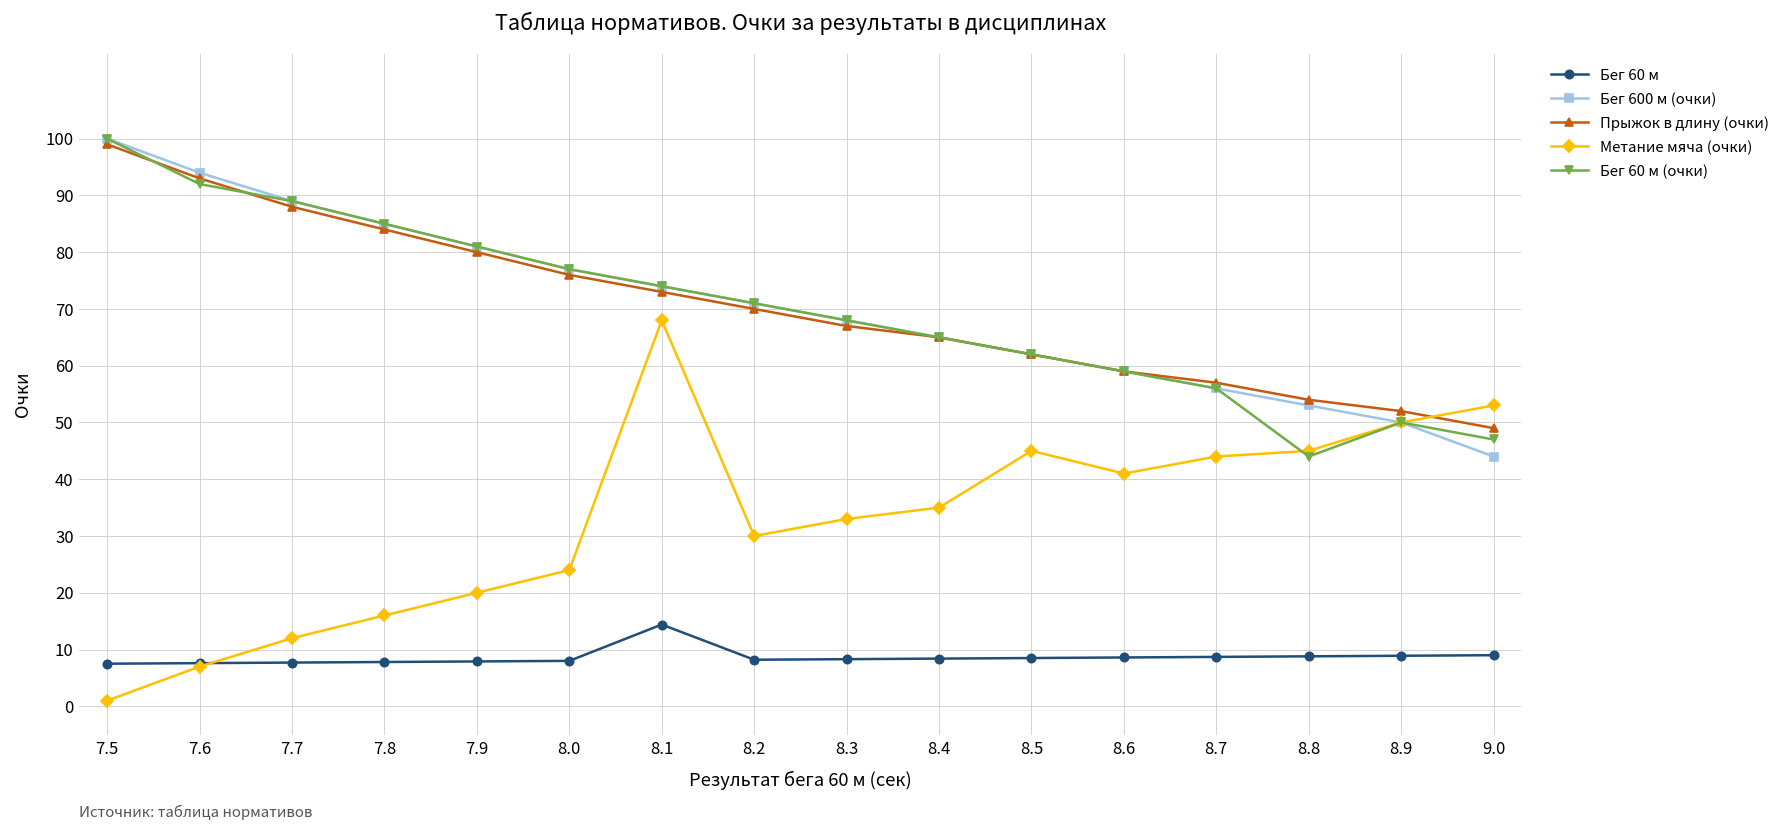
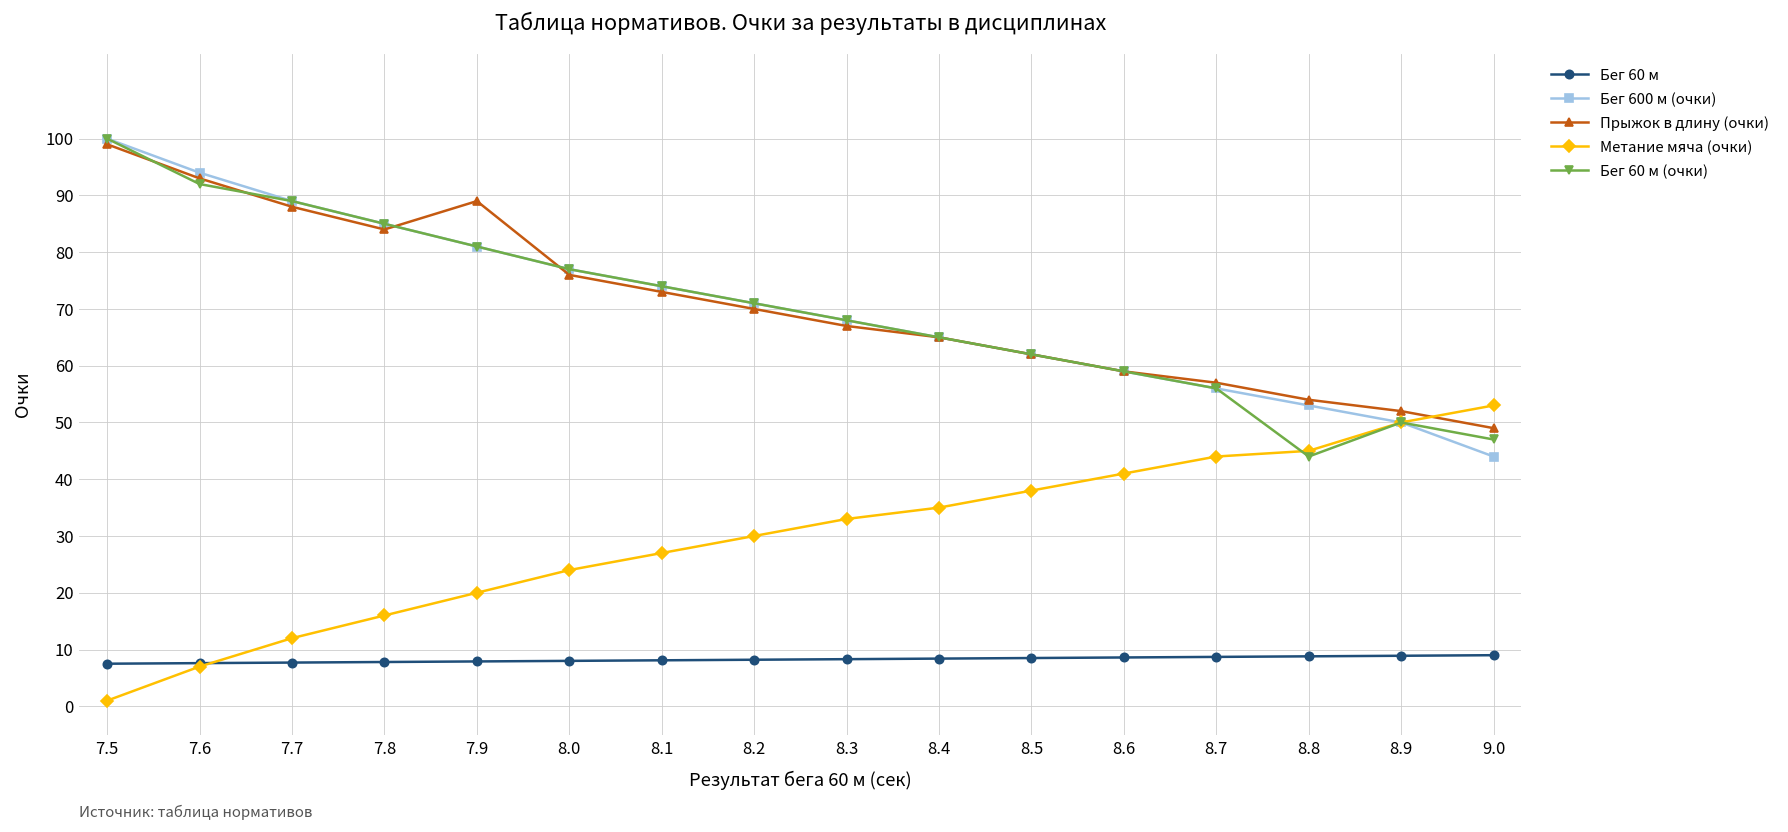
Прыжок в длину (очки), 7.9: 80 -> 89
Бег 60 м, 8.1: 14 -> 8
Метание мяча (очки), 8.1: 68 -> 27
Метание мяча (очки), 8.5: 45 -> 38
